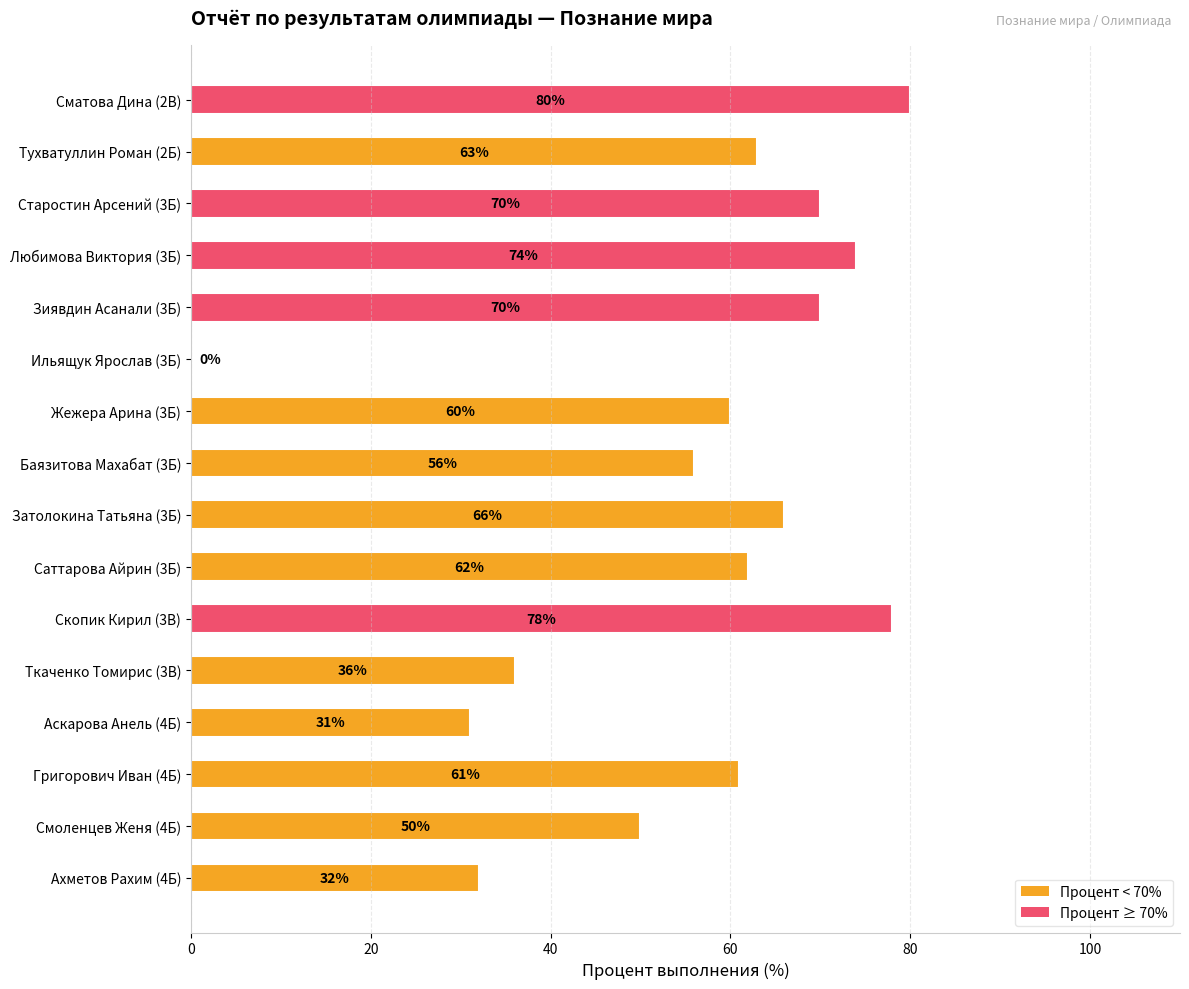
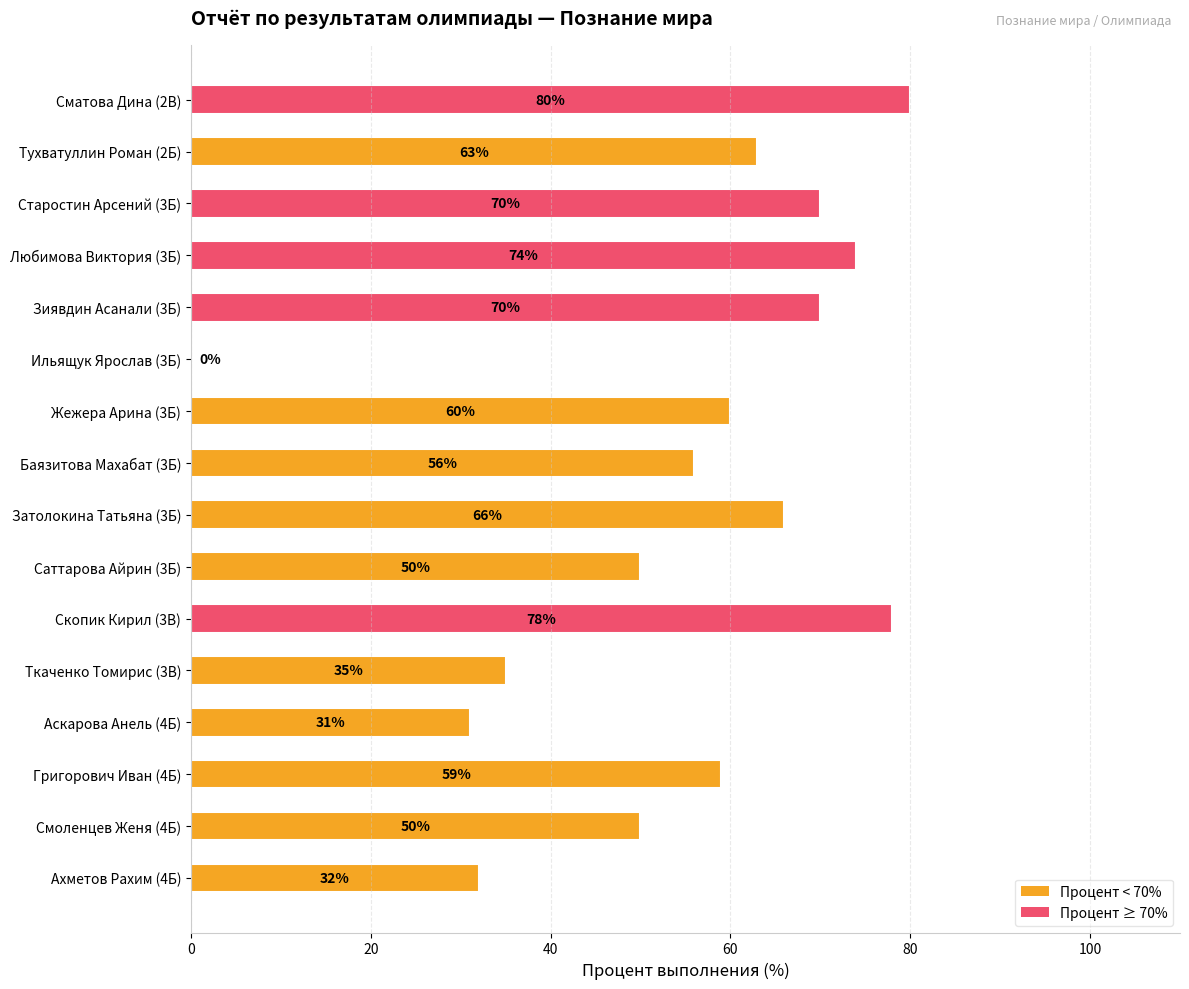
Саттарова Айрин (3Б): 62% -> 50%
Ткаченко Томирис (3В): 36% -> 35%
Григорович Иван (4Б): 61% -> 59%
